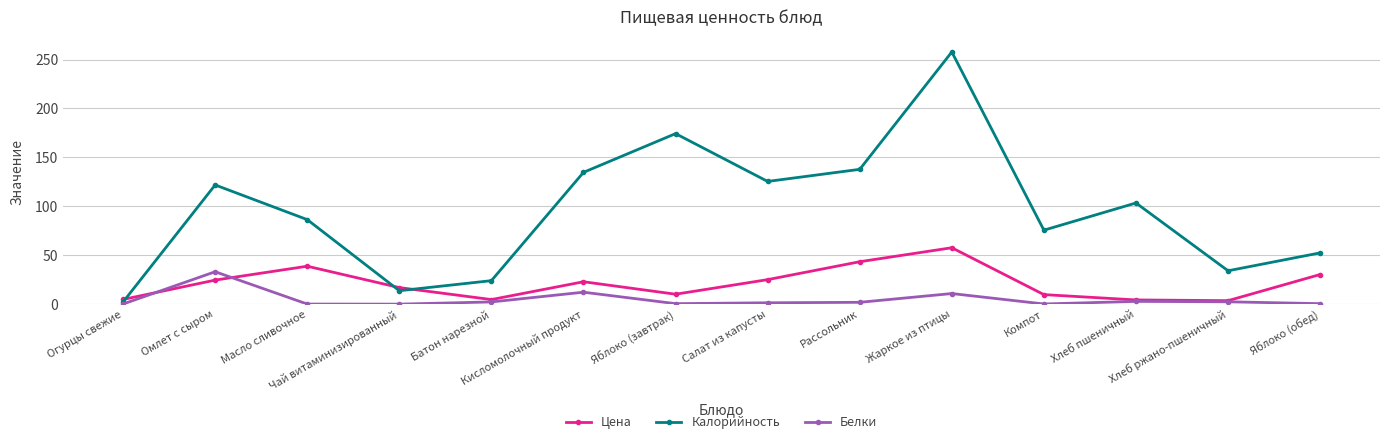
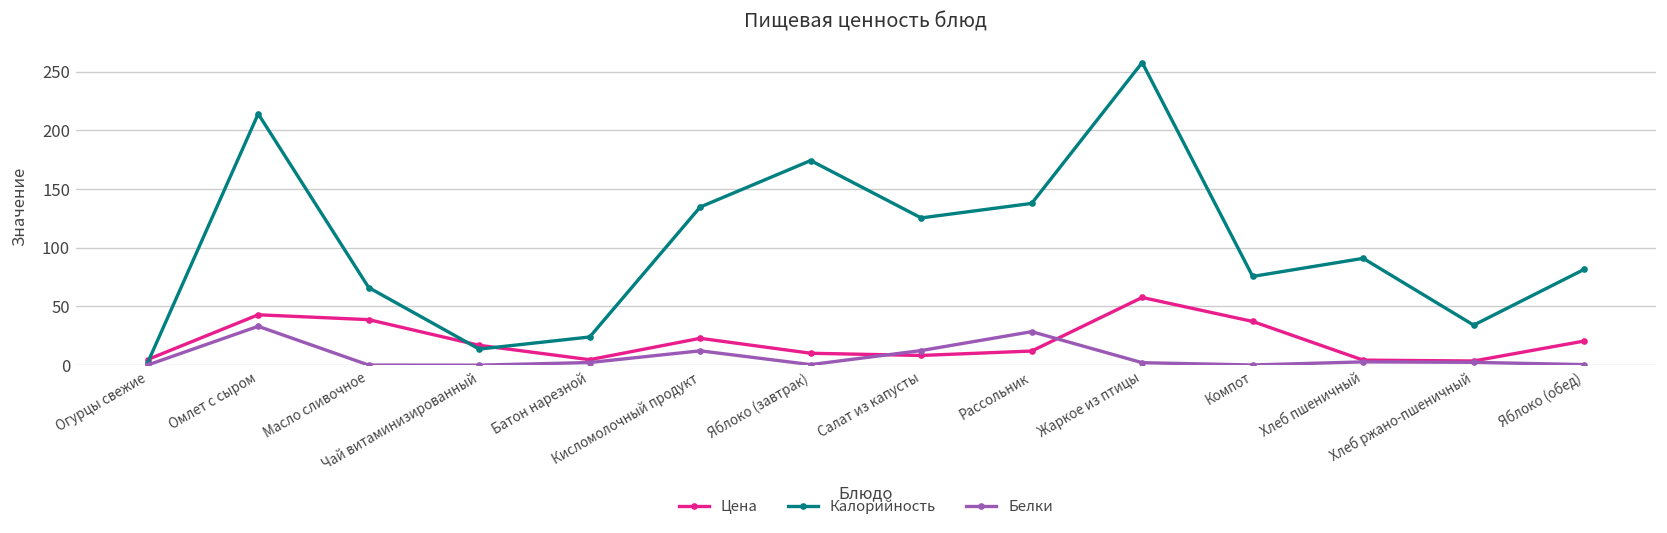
Цена, Омлет с сыром: 20 -> 40
Калорийность, Омлет с сыром: 120 -> 210
Калорийность, Масло сливочное: 90 -> 70
Цена, Салат из капусты: 30 -> 10
Белки, Салат из капусты: 0 -> 10
Цена, Рассольник: 40 -> 10
Белки, Рассольник: 0 -> 30
Белки, Жаркое из птицы: 10 -> 0
Цена, Компот: 10 -> 40
Калорийность, Хлеб пшеничный: 100 -> 90
Цена, Яблоко (обед): 30 -> 20
Калорийность, Яблоко (обед): 50 -> 80
